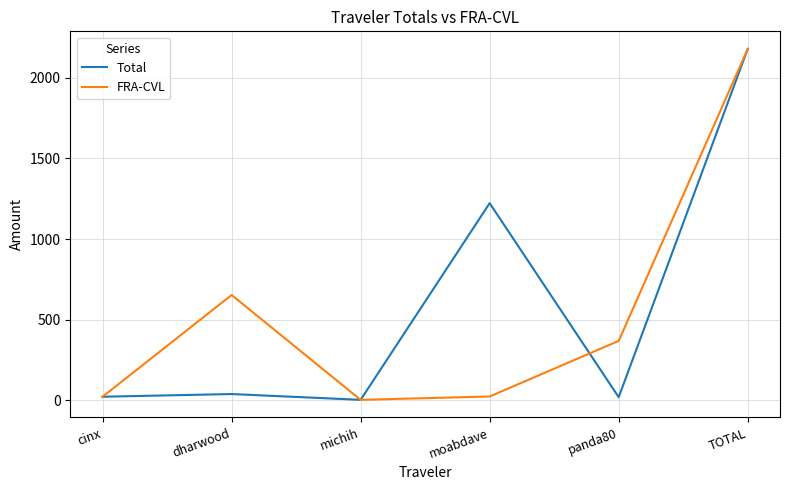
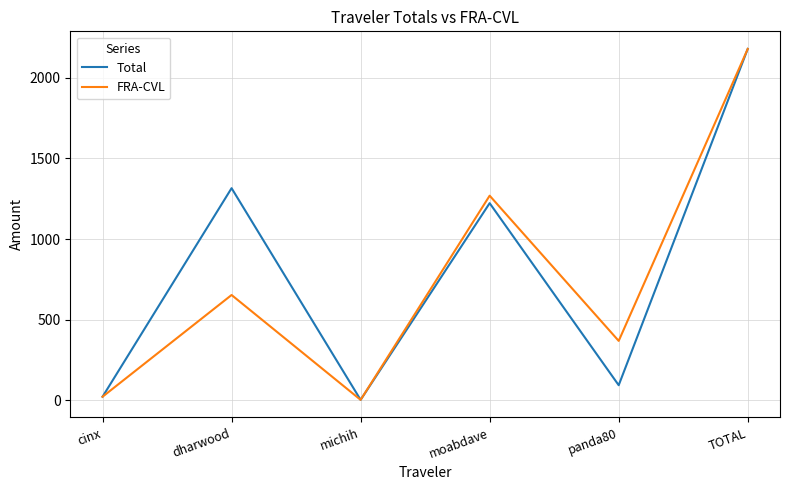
Total, dharwood: 40 -> 1320
FRA-CVL, moabdave: 20 -> 1270
Total, panda80: 20 -> 90
